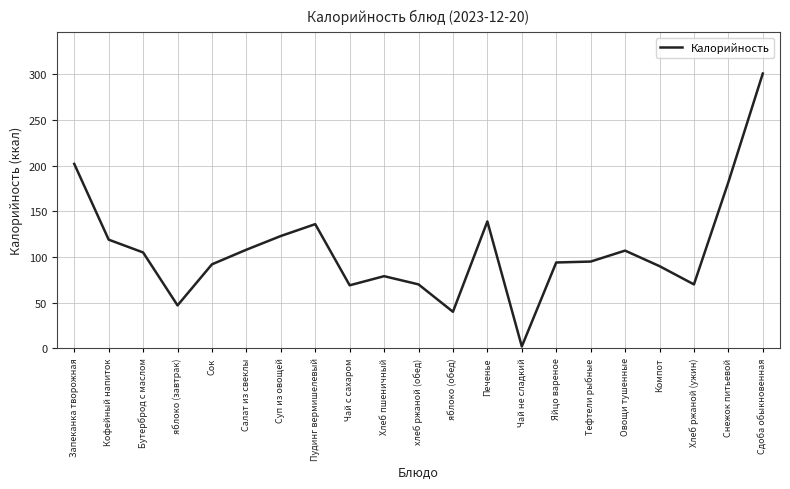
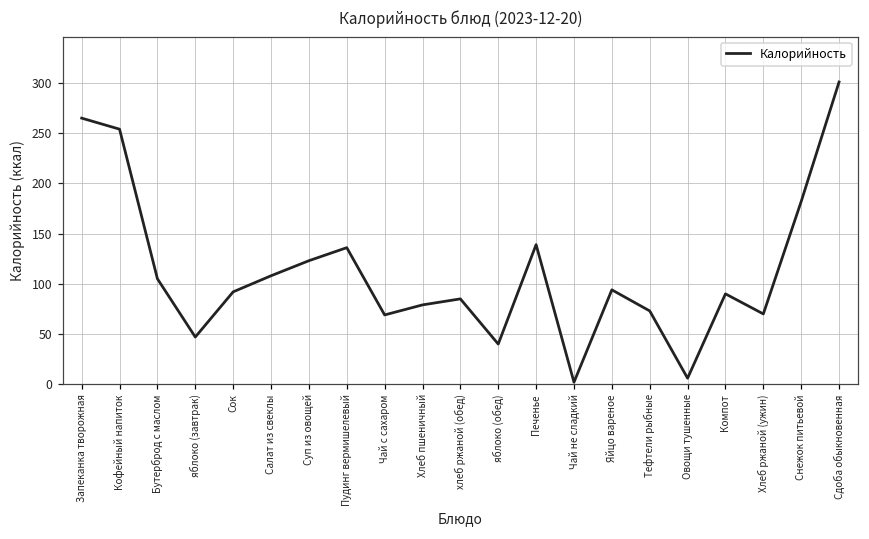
Запеканка творожная: 200 -> 270
Кофейный напиток: 120 -> 250
хлеб ржаной (обед): 70 -> 90
Тефтели рыбные: 100 -> 70
Овощи тушенные: 110 -> 10
